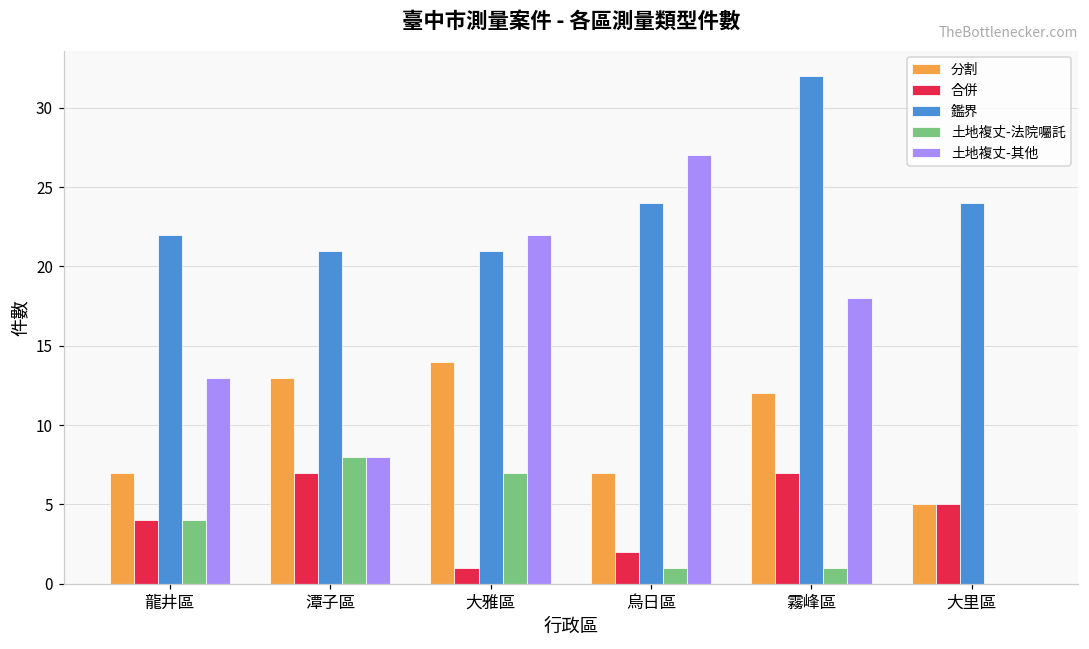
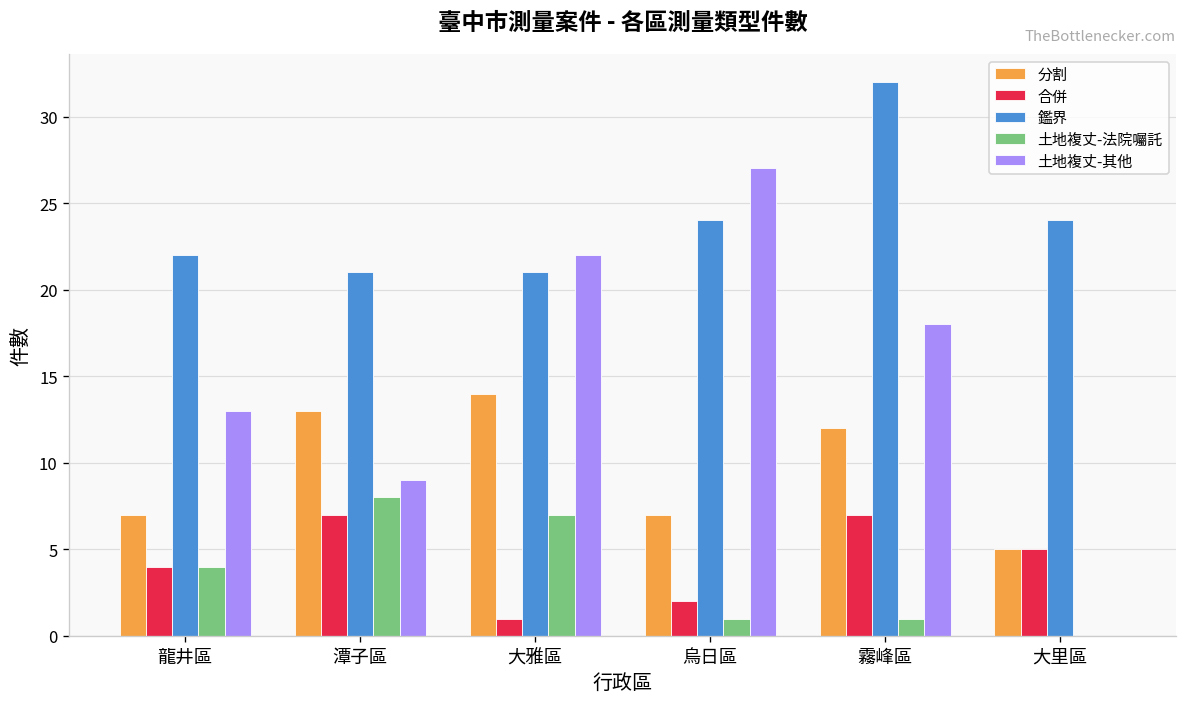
土地複丈-其他, 潭子區: 8 -> 9
